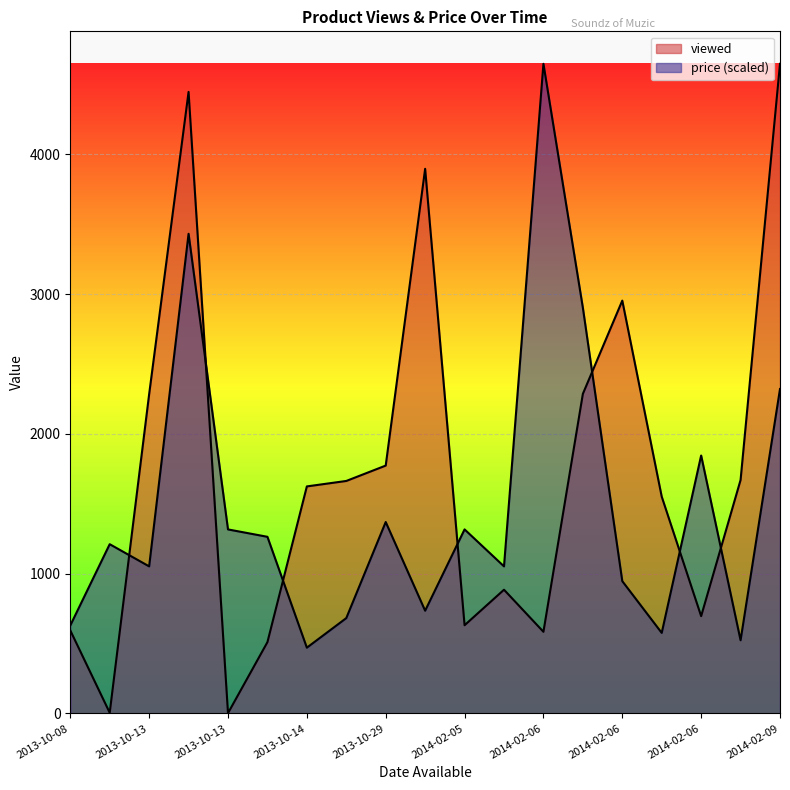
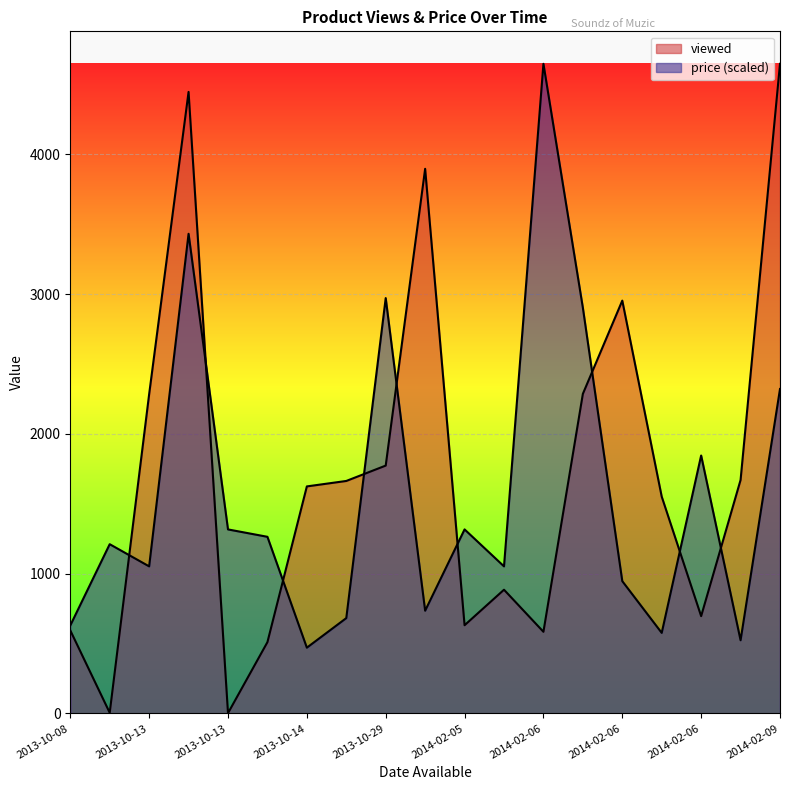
price (scaled), 2013-10-29: 1370 -> 2970
